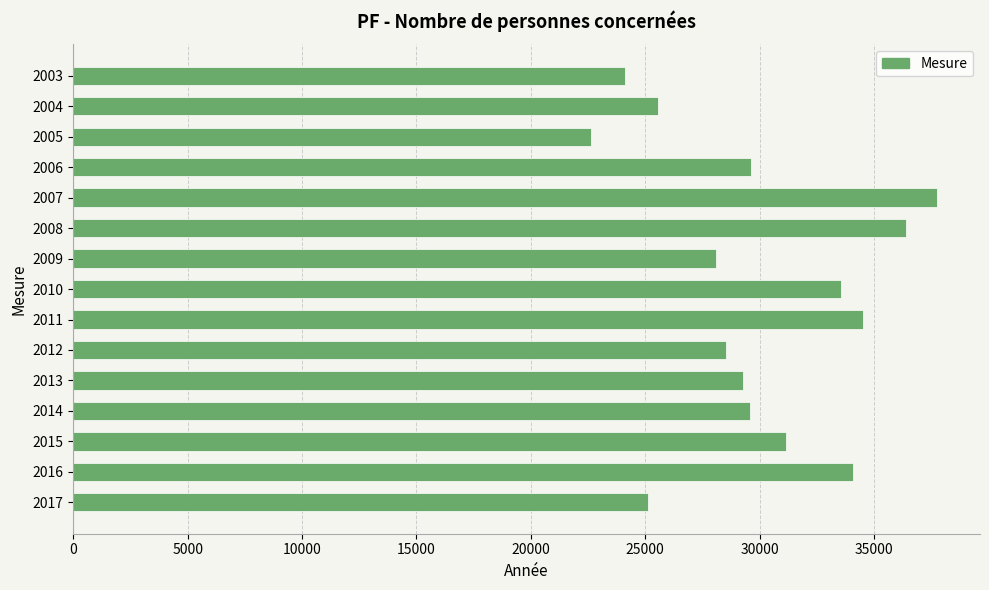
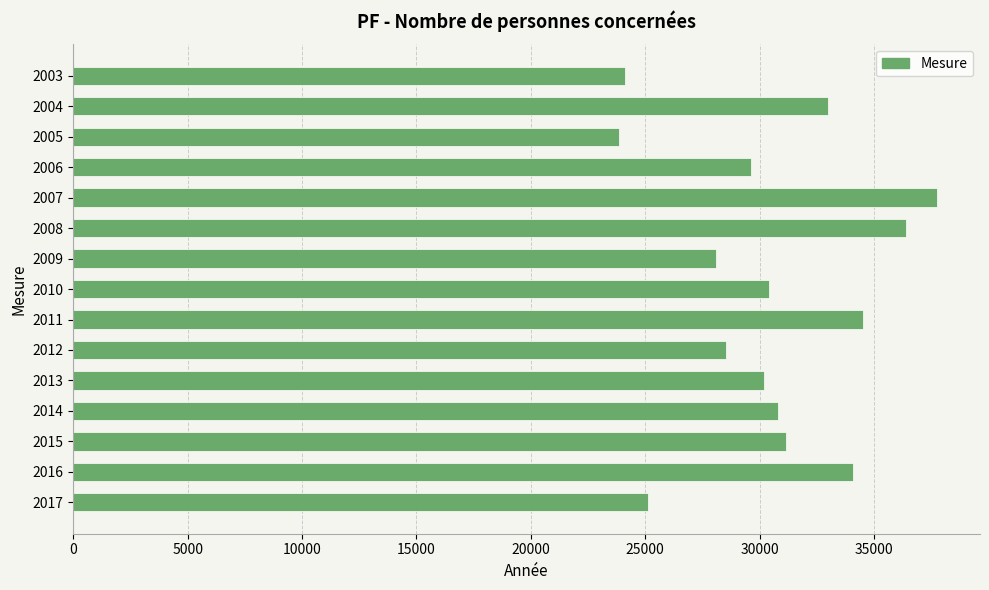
2004: 25500 -> 33000
2005: 22600 -> 23900
2010: 33600 -> 30400
2013: 29300 -> 30200
2014: 29600 -> 30800
